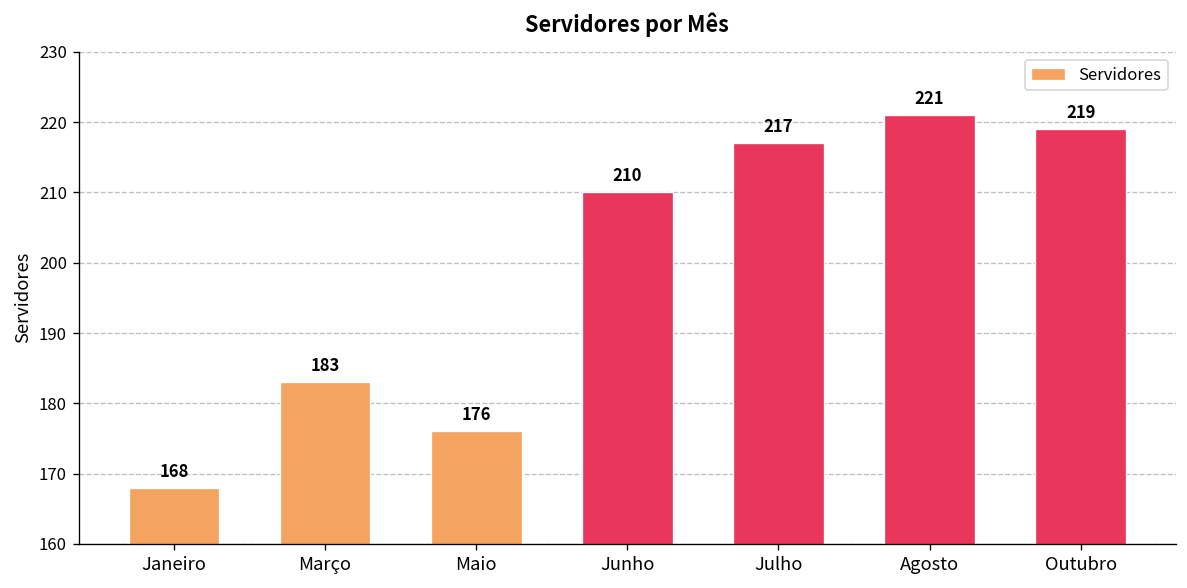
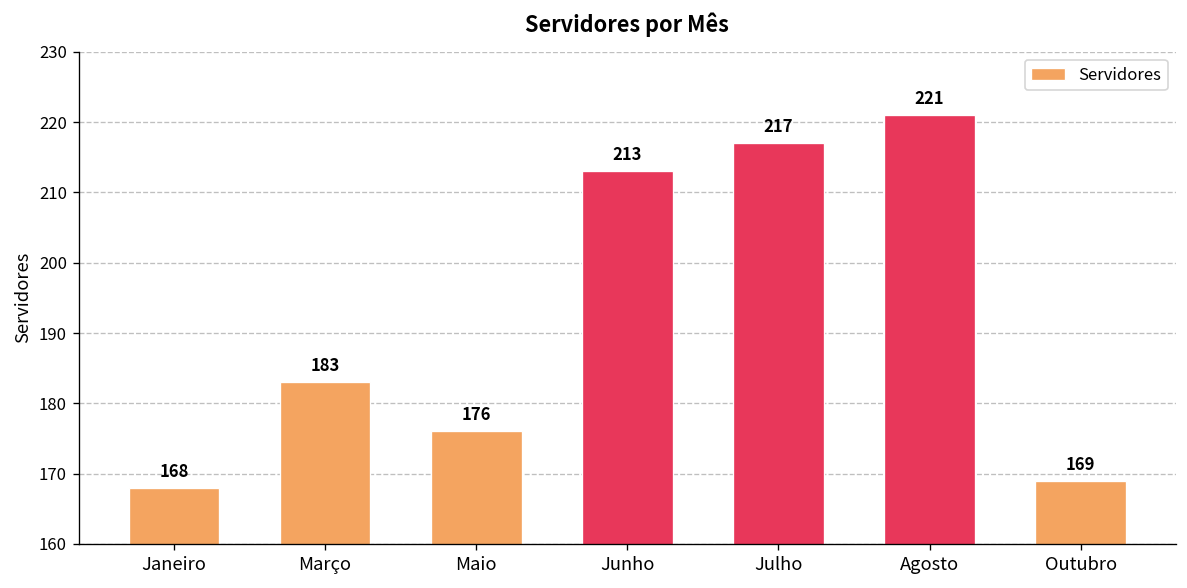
Junho: 210 -> 213
Outubro: 219 -> 169
